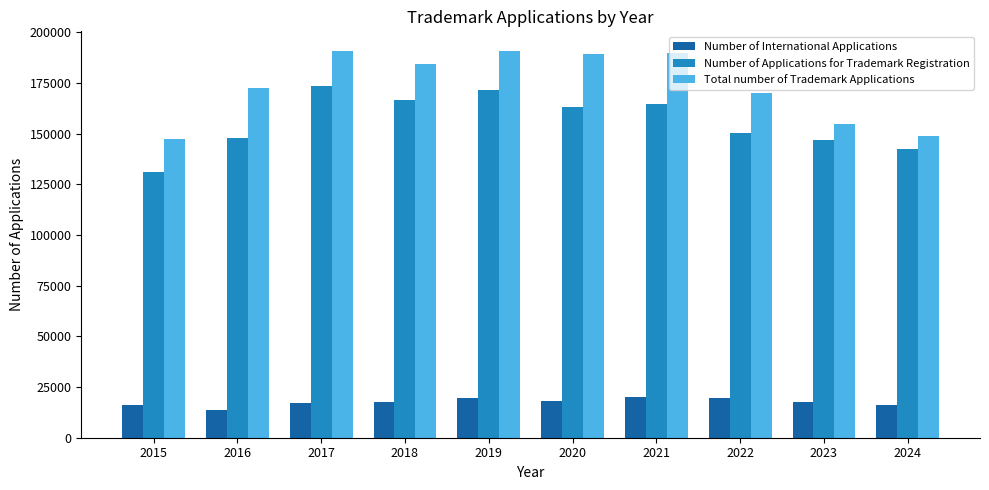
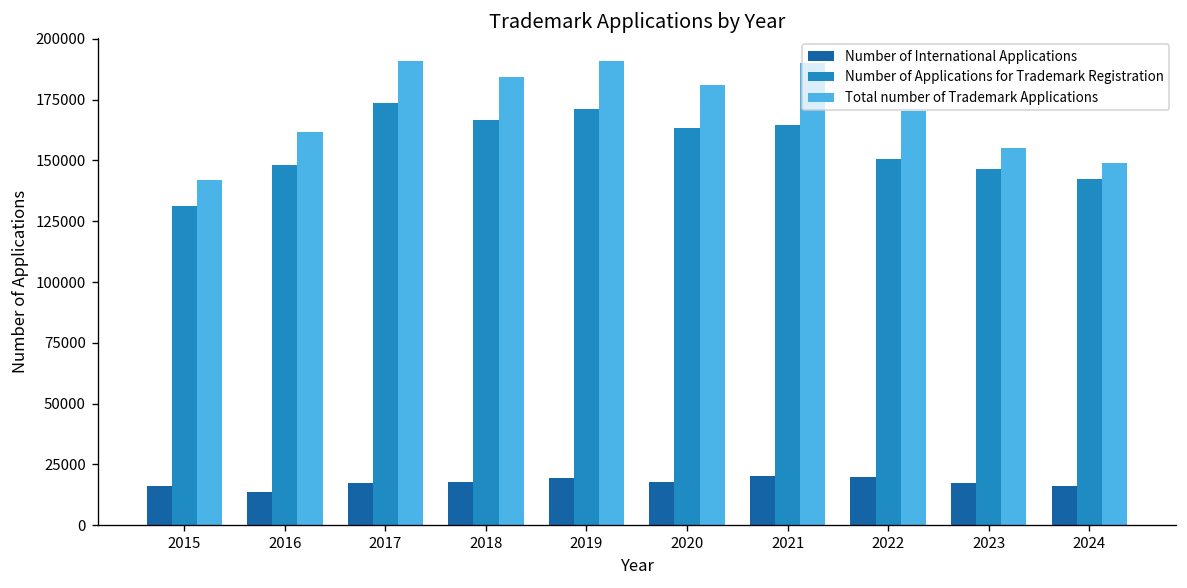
Total number of Trademark Applications, 2015: 147000 -> 142000
Total number of Trademark Applications, 2016: 173000 -> 162000
Total number of Trademark Applications, 2020: 189000 -> 181000
